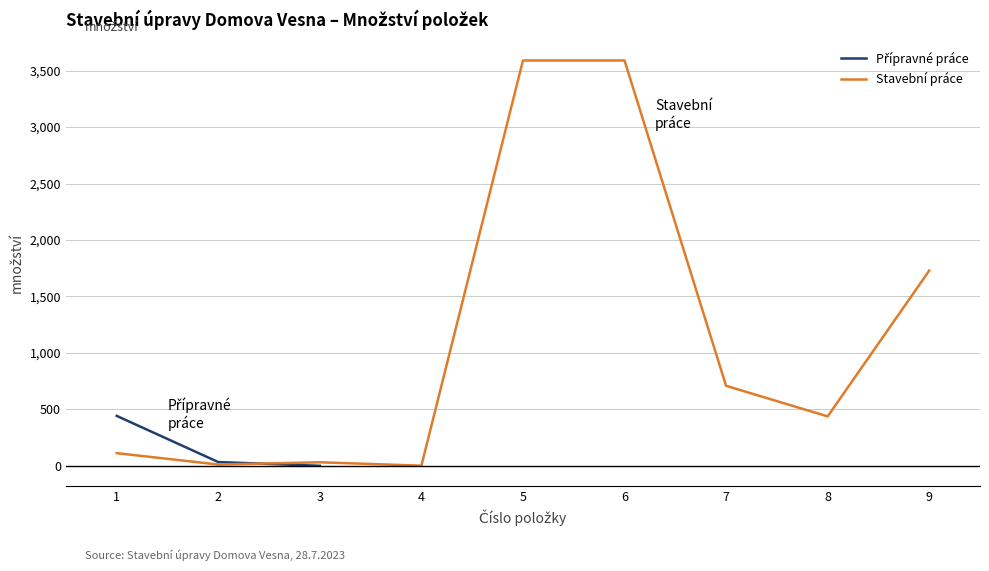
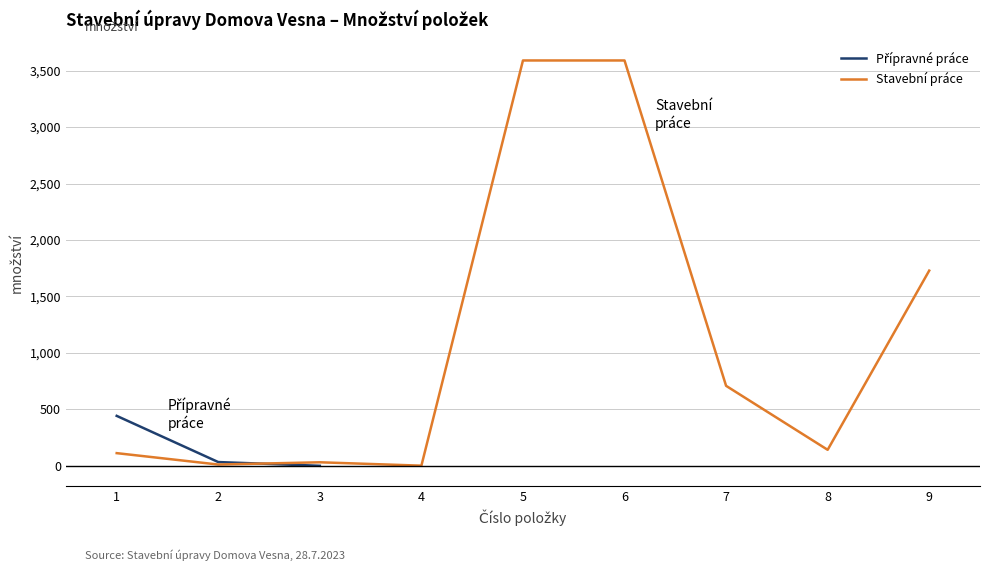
Stavební práce, 8: 440 -> 140
